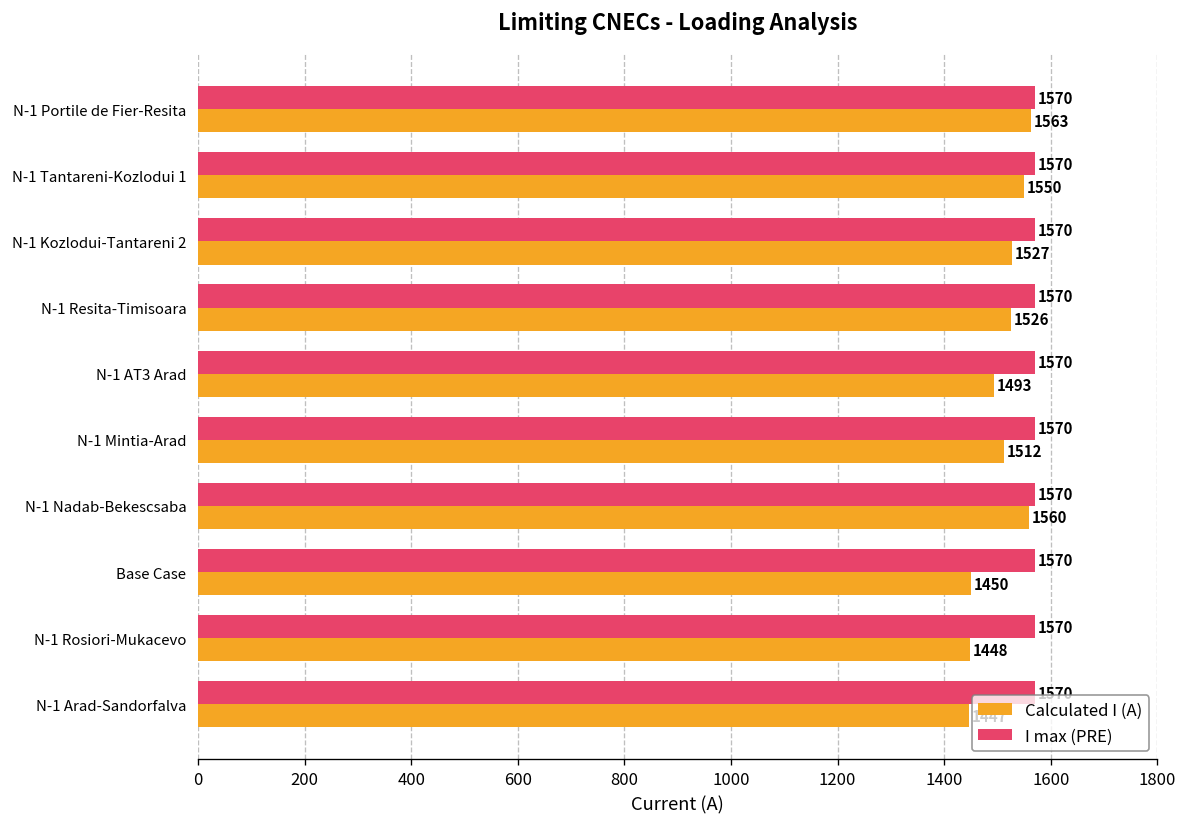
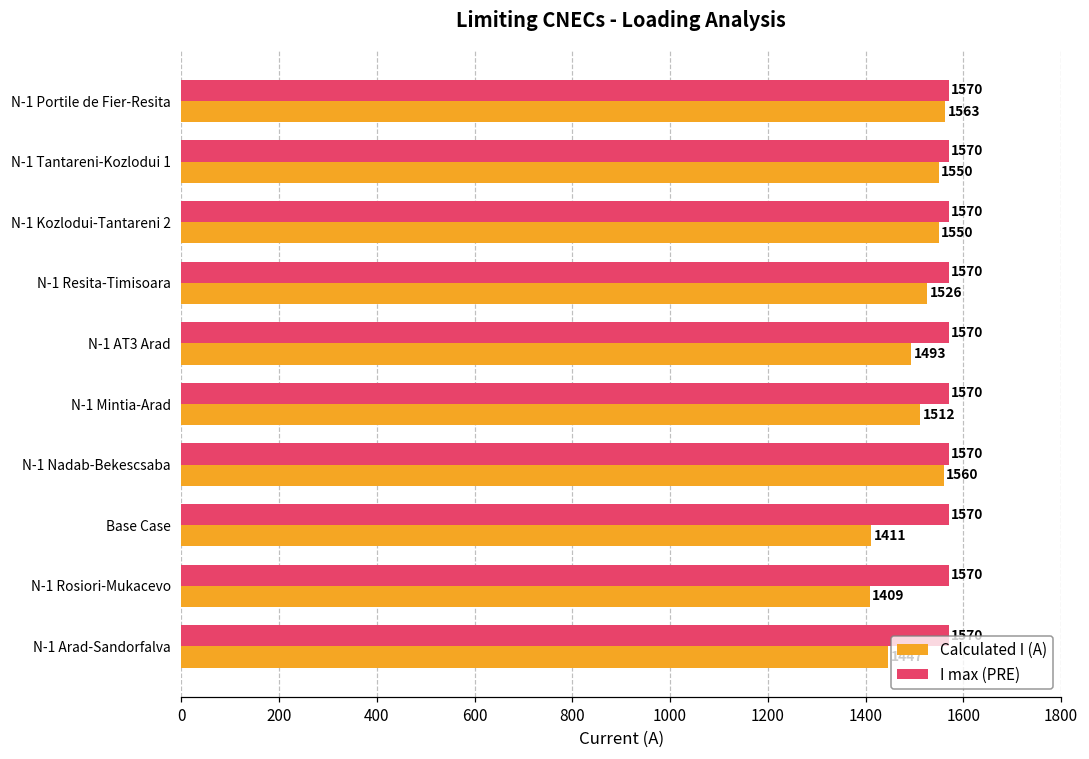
Calculated I (A), N-1 Kozlodui-Tantareni 2: 1527 -> 1550
Calculated I (A), Base Case: 1450 -> 1411
Calculated I (A), N-1 Rosiori-Mukacevo: 1448 -> 1409
